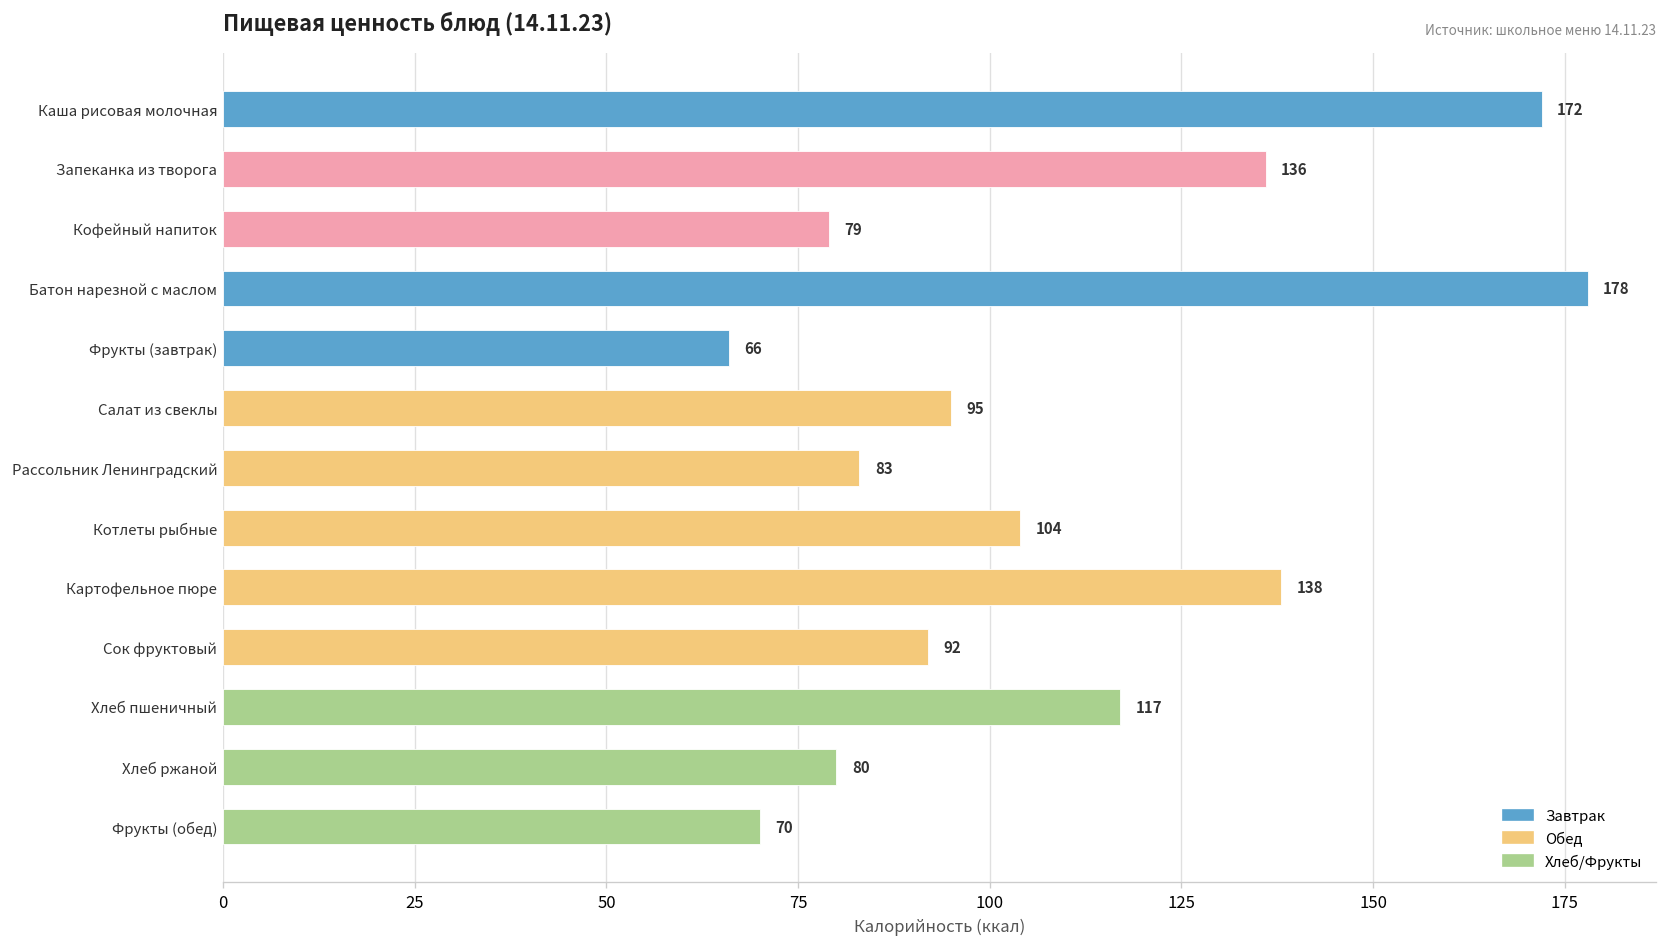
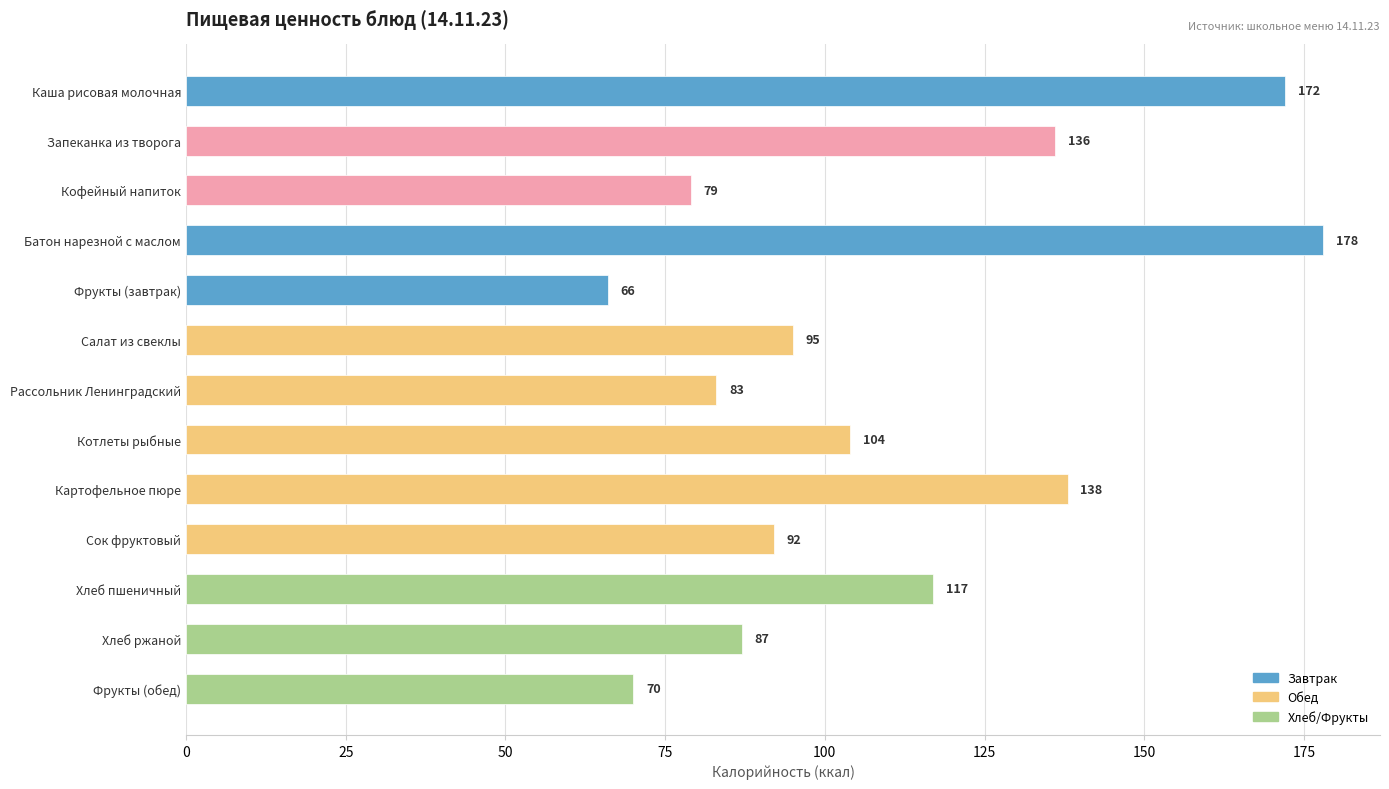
Хлеб ржаной: 80 -> 87
